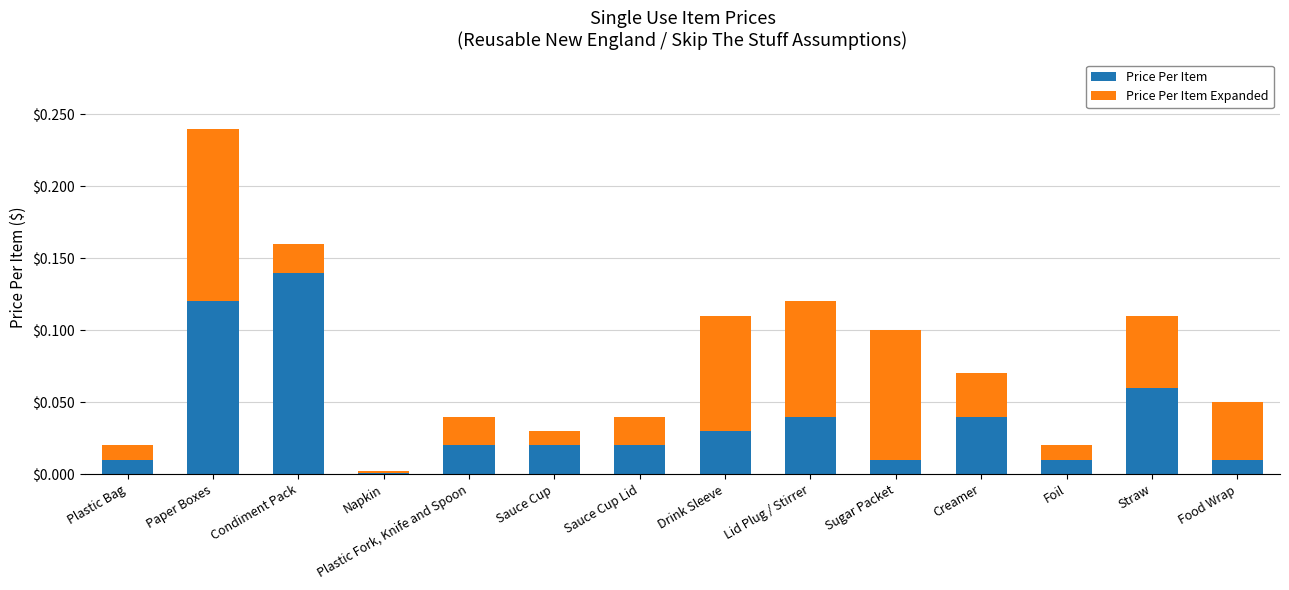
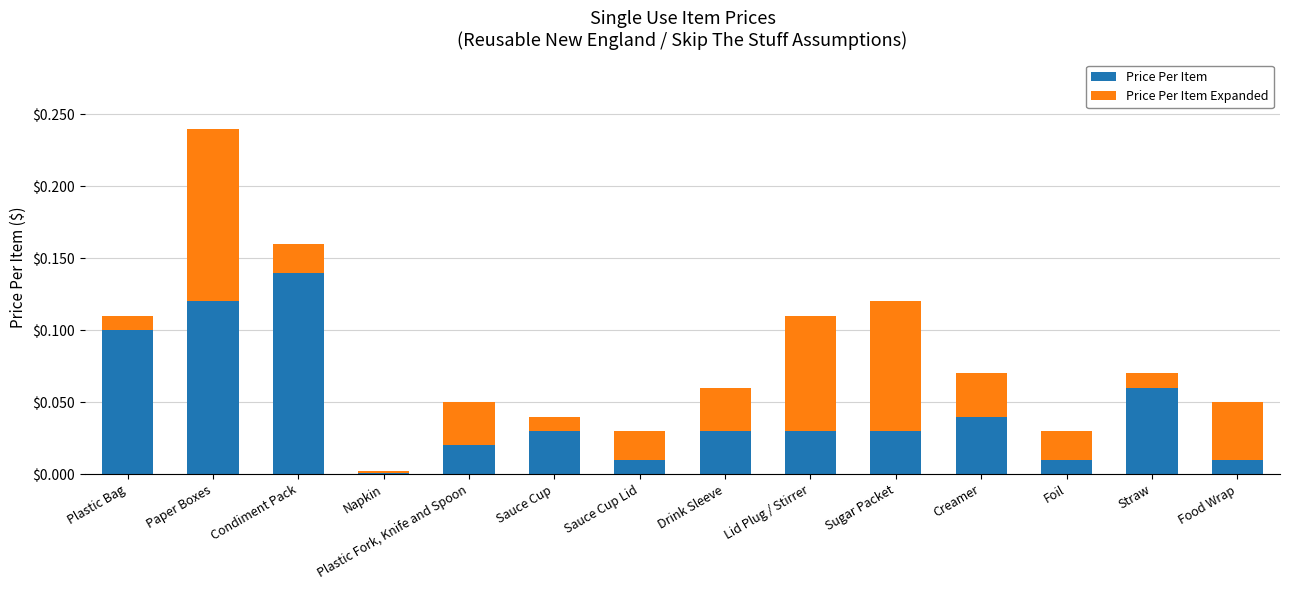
Price Per Item, Plastic Bag: $0.01 -> $0.10
Price Per Item Expanded, Plastic Fork, Knife and Spoon: $0.02 -> $0.03
Price Per Item, Sauce Cup: $0.02 -> $0.03
Price Per Item, Sauce Cup Lid: $0.02 -> $0.01
Price Per Item Expanded, Drink Sleeve: $0.08 -> $0.03
Price Per Item, Lid Plug / Stirrer: $0.04 -> $0.03
Price Per Item, Sugar Packet: $0.01 -> $0.03
Price Per Item Expanded, Foil: $0.01 -> $0.02
Price Per Item Expanded, Straw: $0.05 -> $0.01
